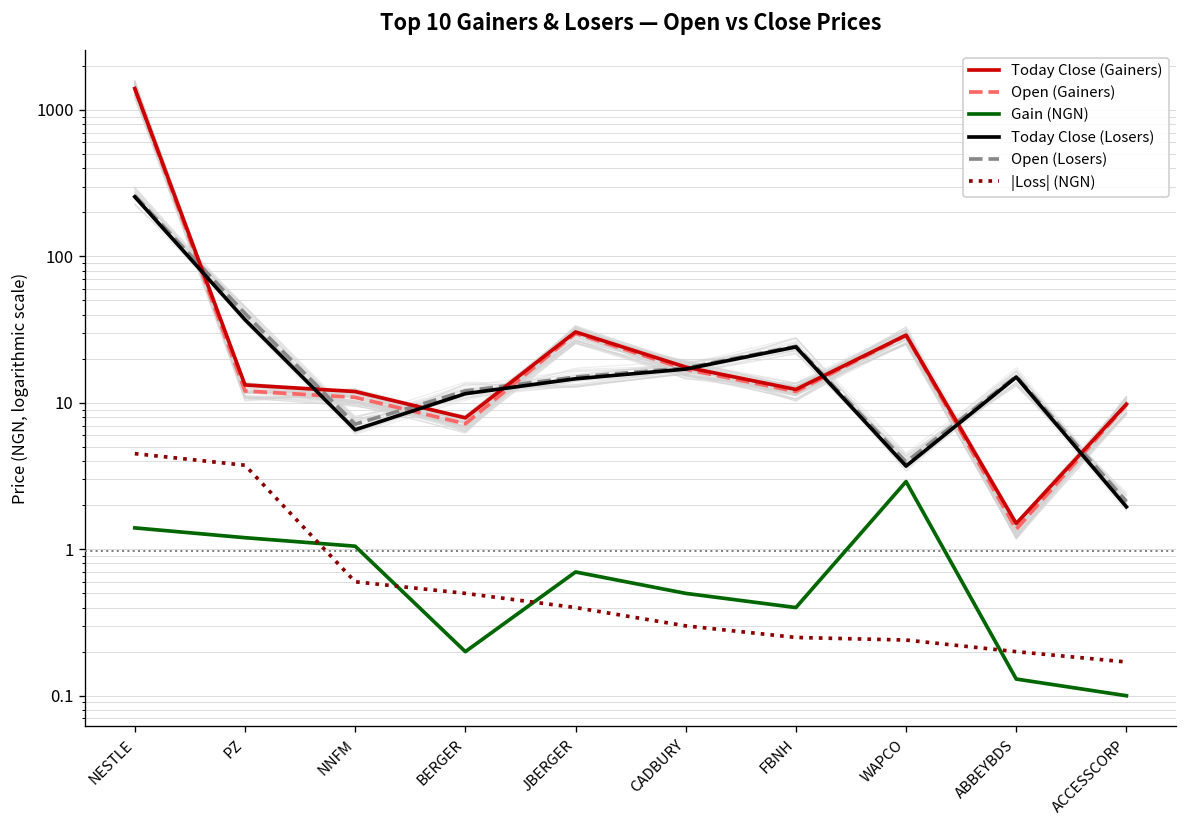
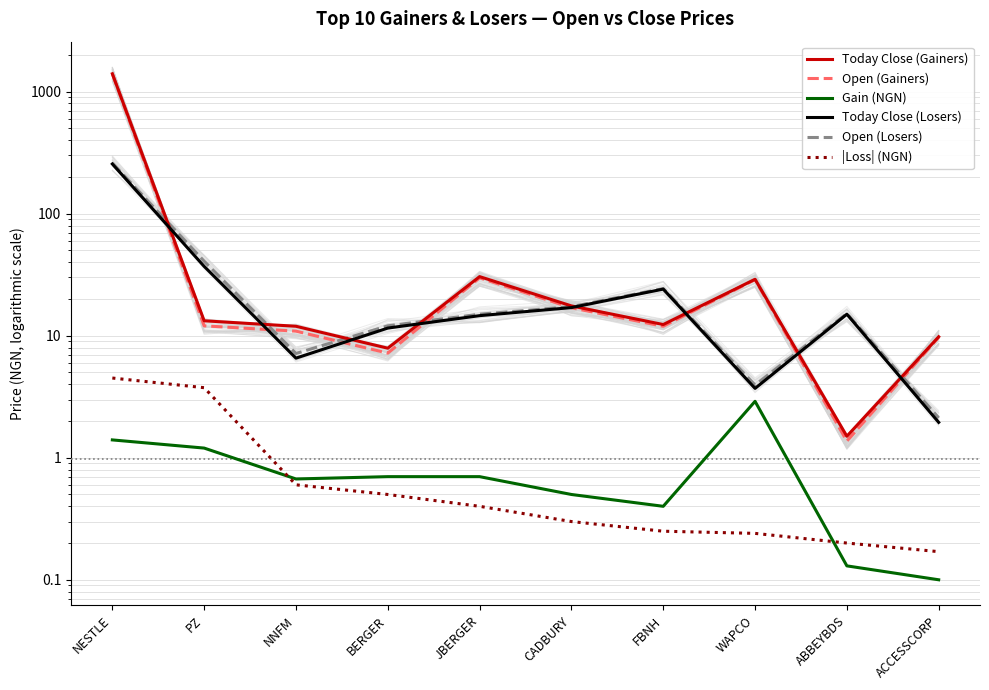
Gain (NGN), NNFM: 1.1 -> 0.7
Gain (NGN), BERGER: 0.2 -> 0.7
